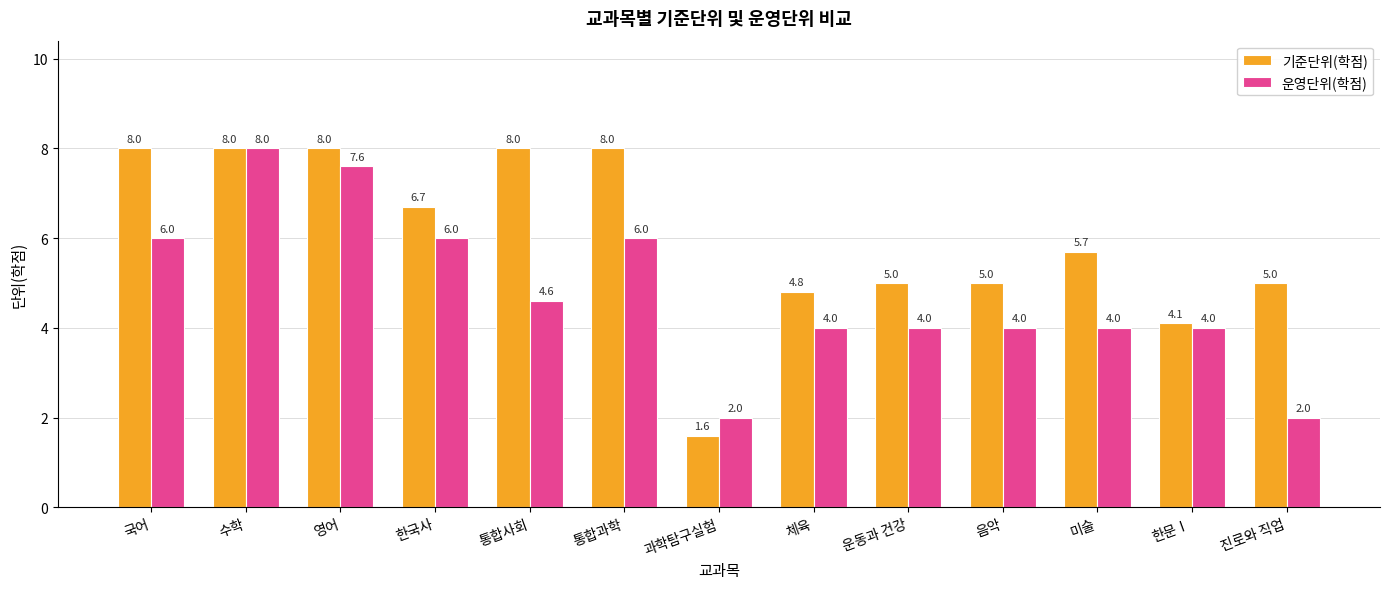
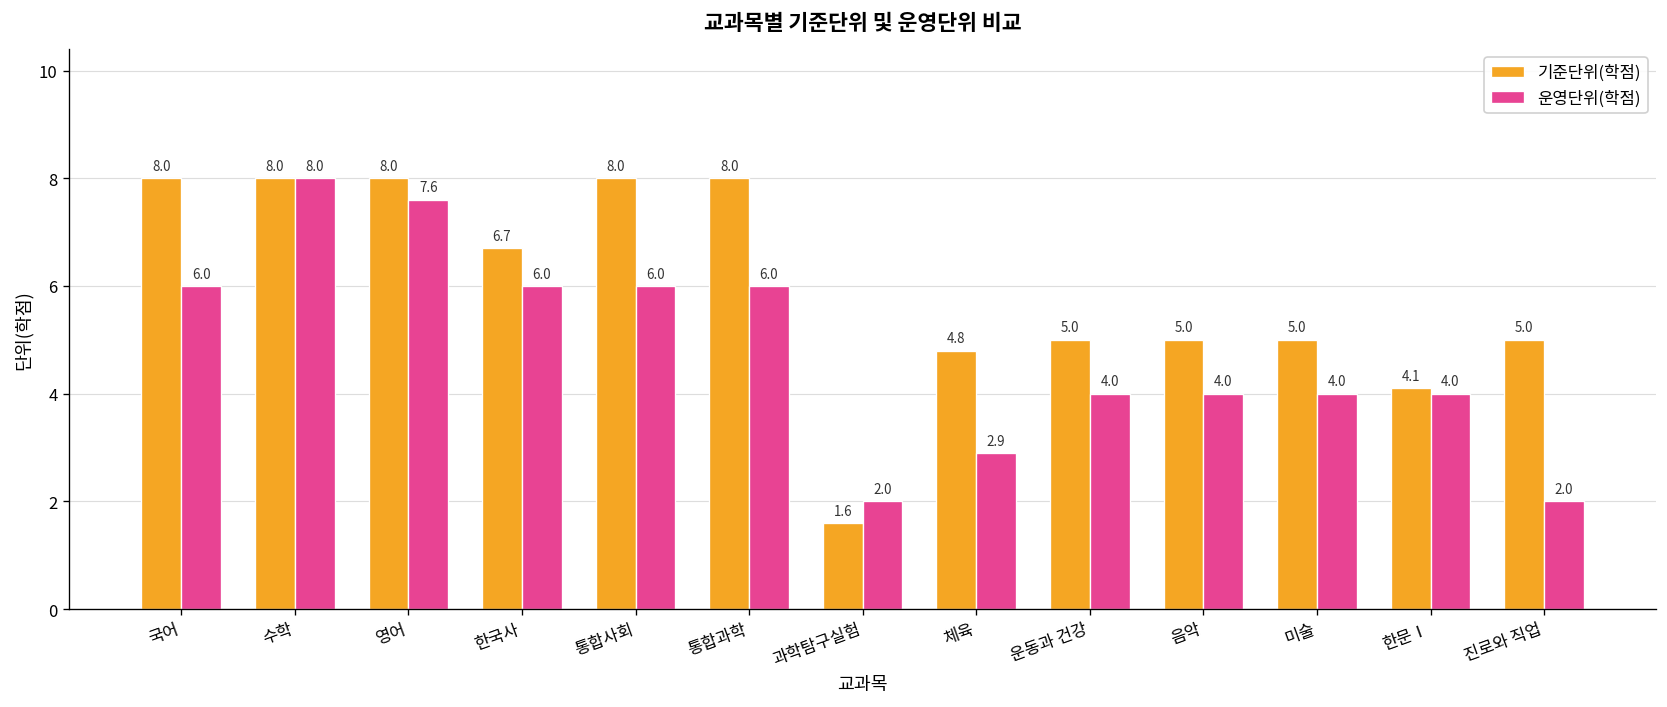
운영단위(학점), 통합사회: 4.6 -> 6.0
운영단위(학점), 체육: 4.0 -> 2.9
기준단위(학점), 미술: 5.7 -> 5.0
